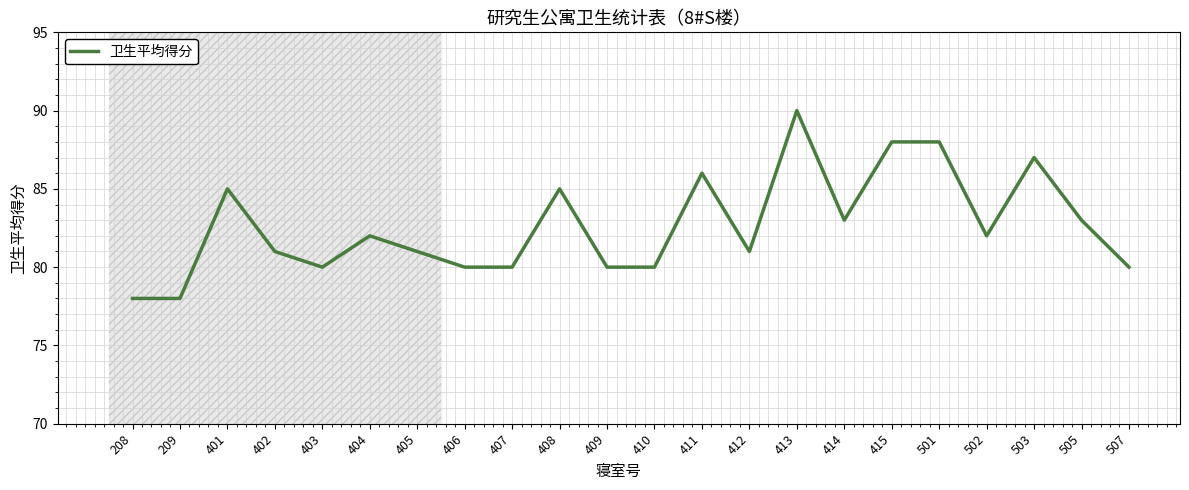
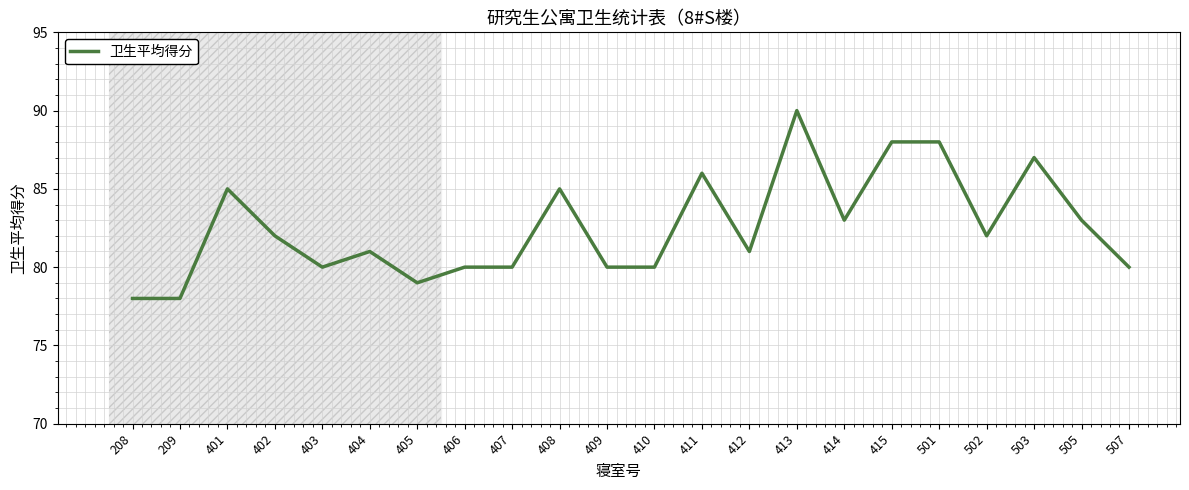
402: 81 -> 82
404: 82 -> 81
405: 81 -> 79
